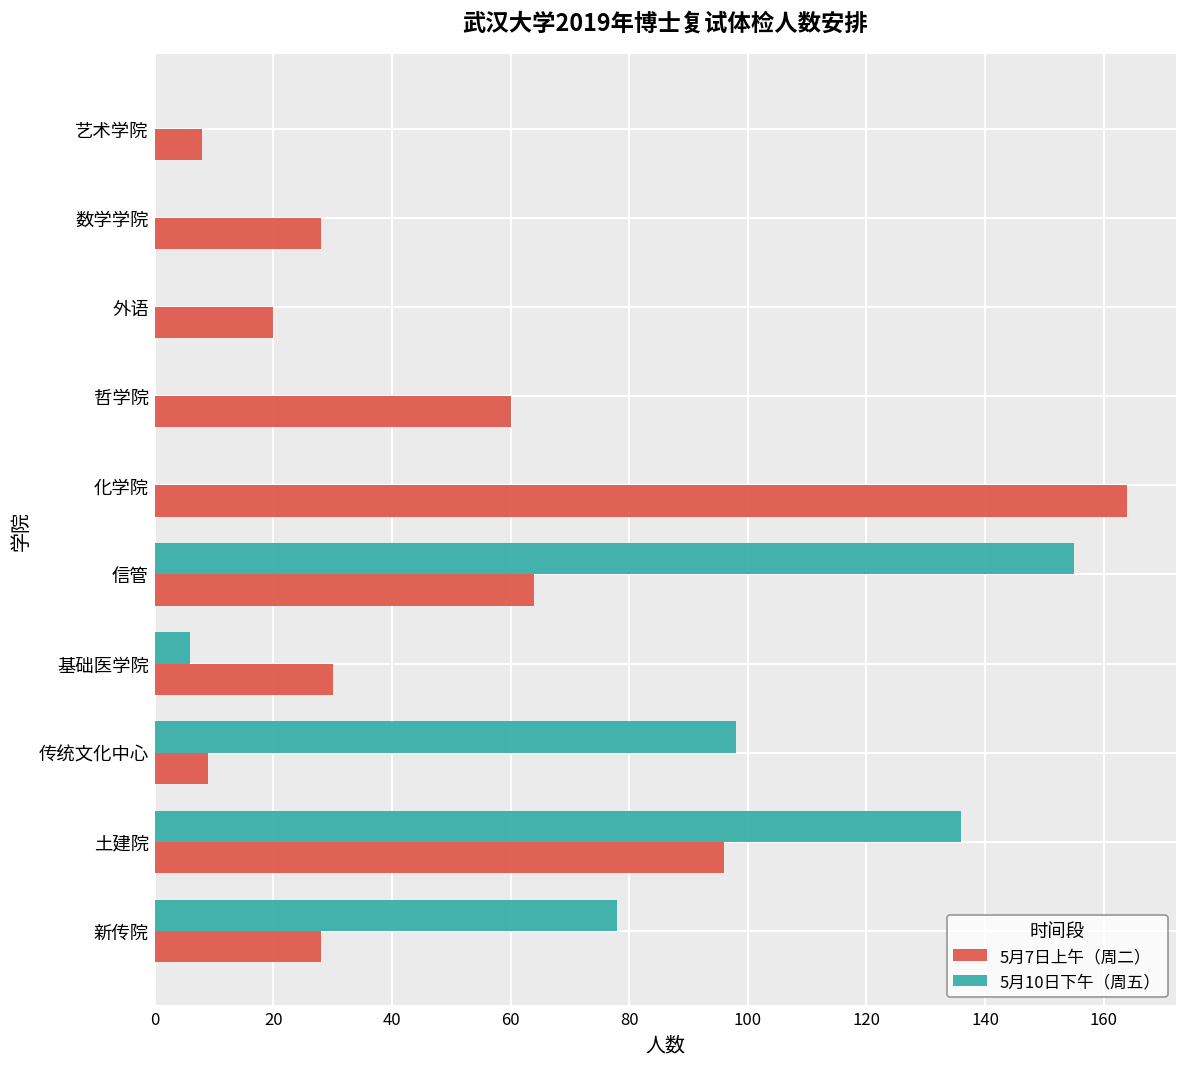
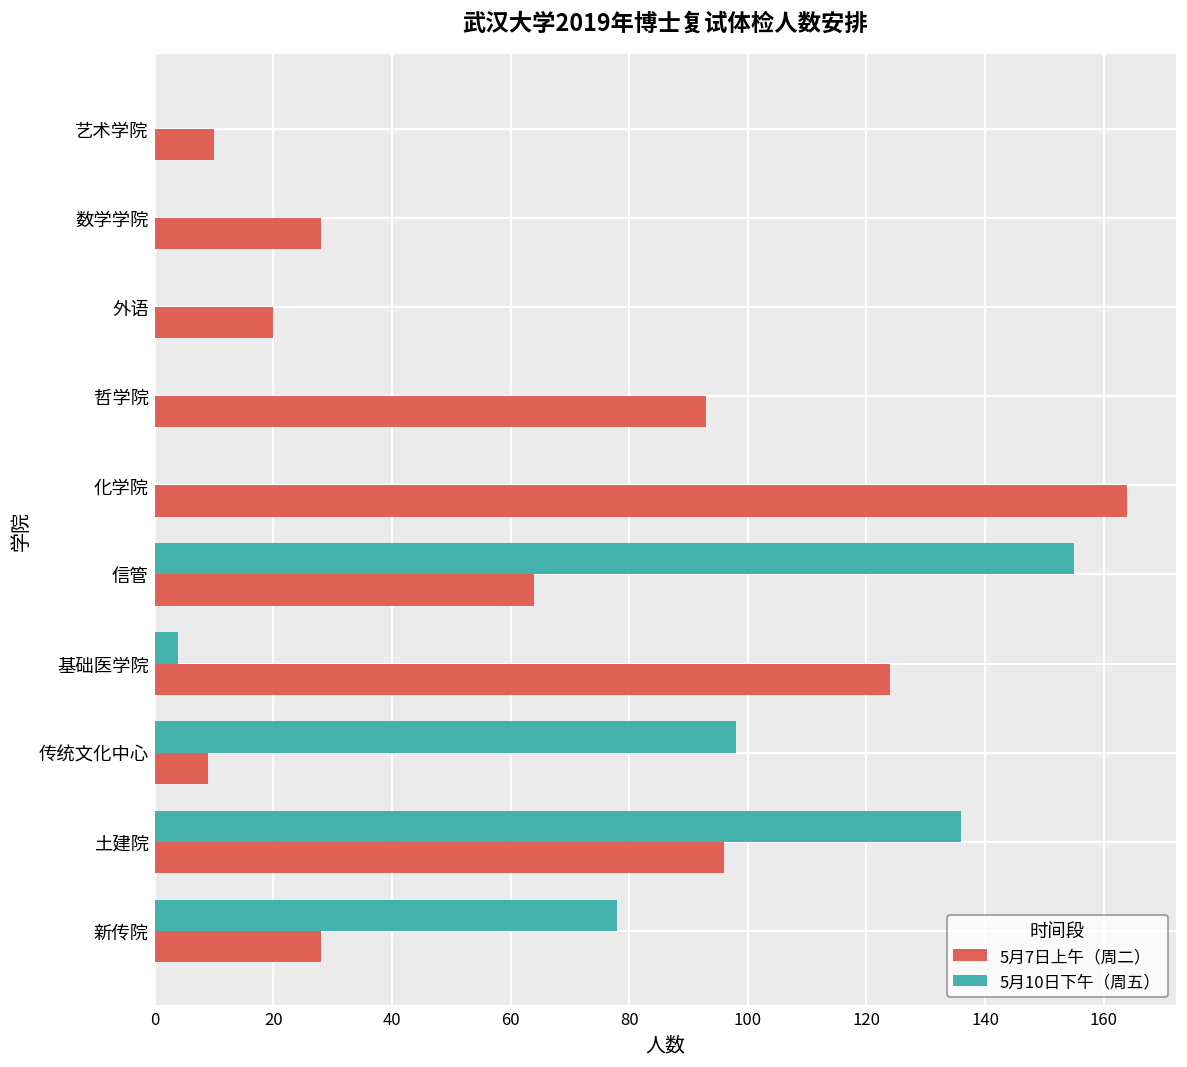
5月7日上午（周二）, 艺术学院: 8 -> 10
5月7日上午（周二）, 哲学院: 60 -> 93
5月10日下午（周五）, 基础医学院: 6 -> 4
5月7日上午（周二）, 基础医学院: 30 -> 124
